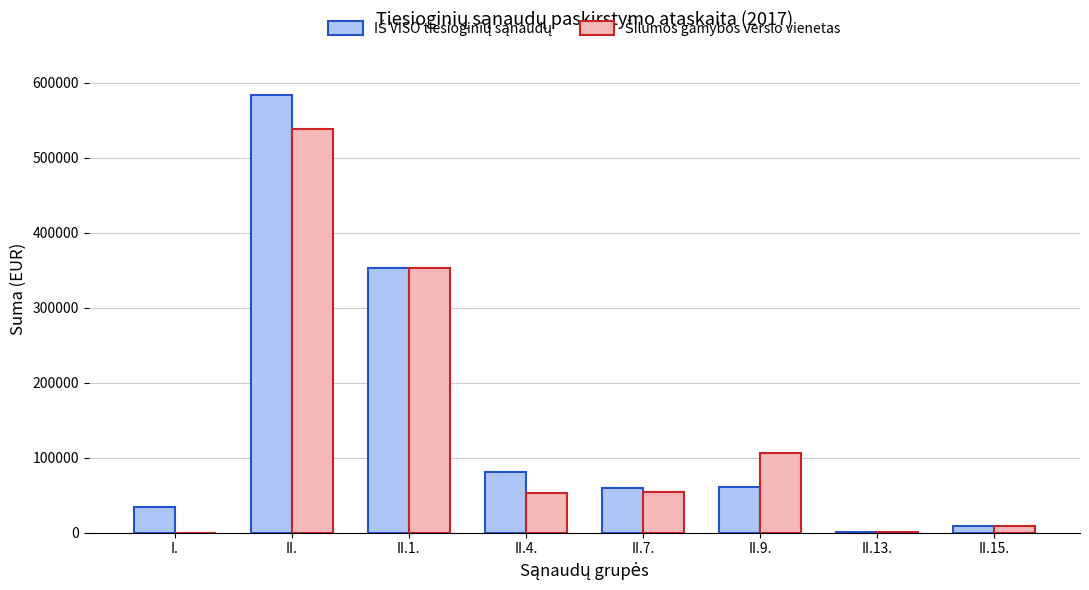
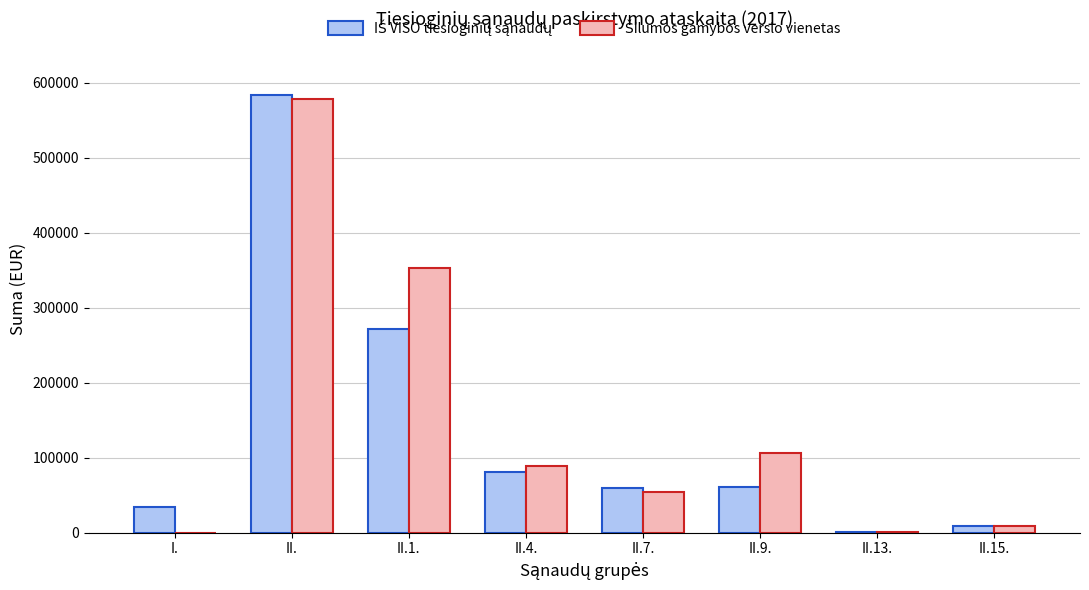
Šilumos gamybos verslo vienetas, II.: 540000 -> 580000
IŠ VISO tiesioginių sąnaudų, II.1.: 350000 -> 270000
Šilumos gamybos verslo vienetas, II.4.: 50000 -> 90000
